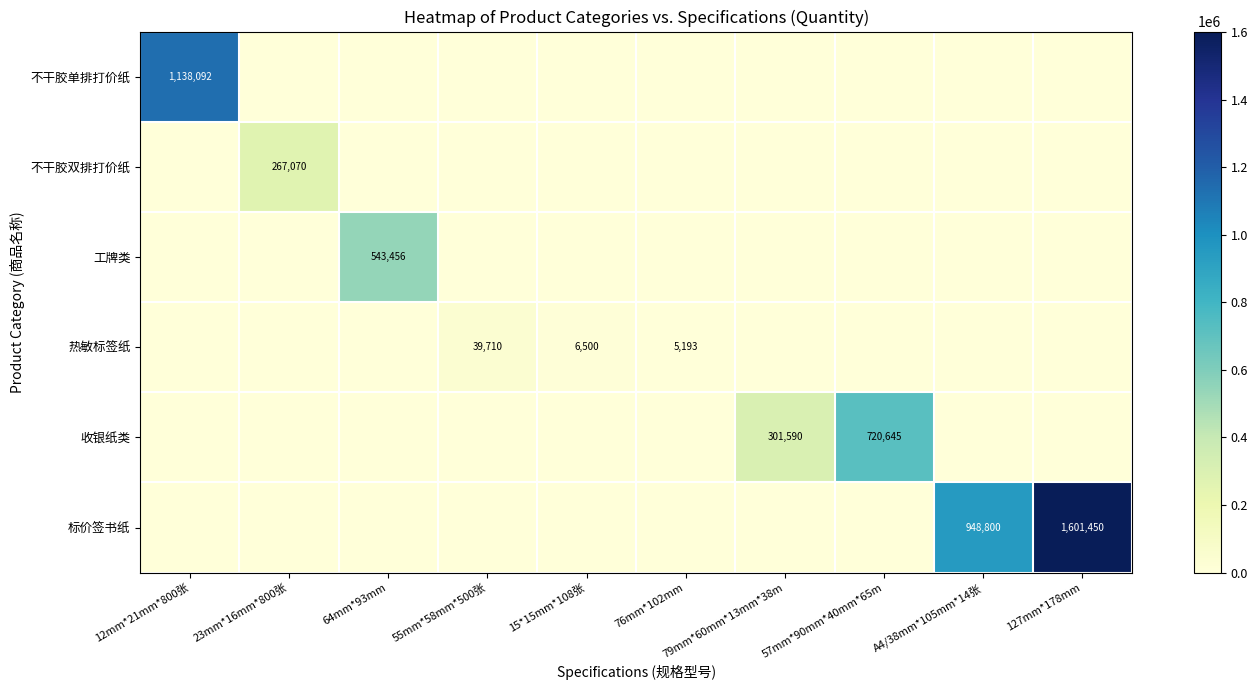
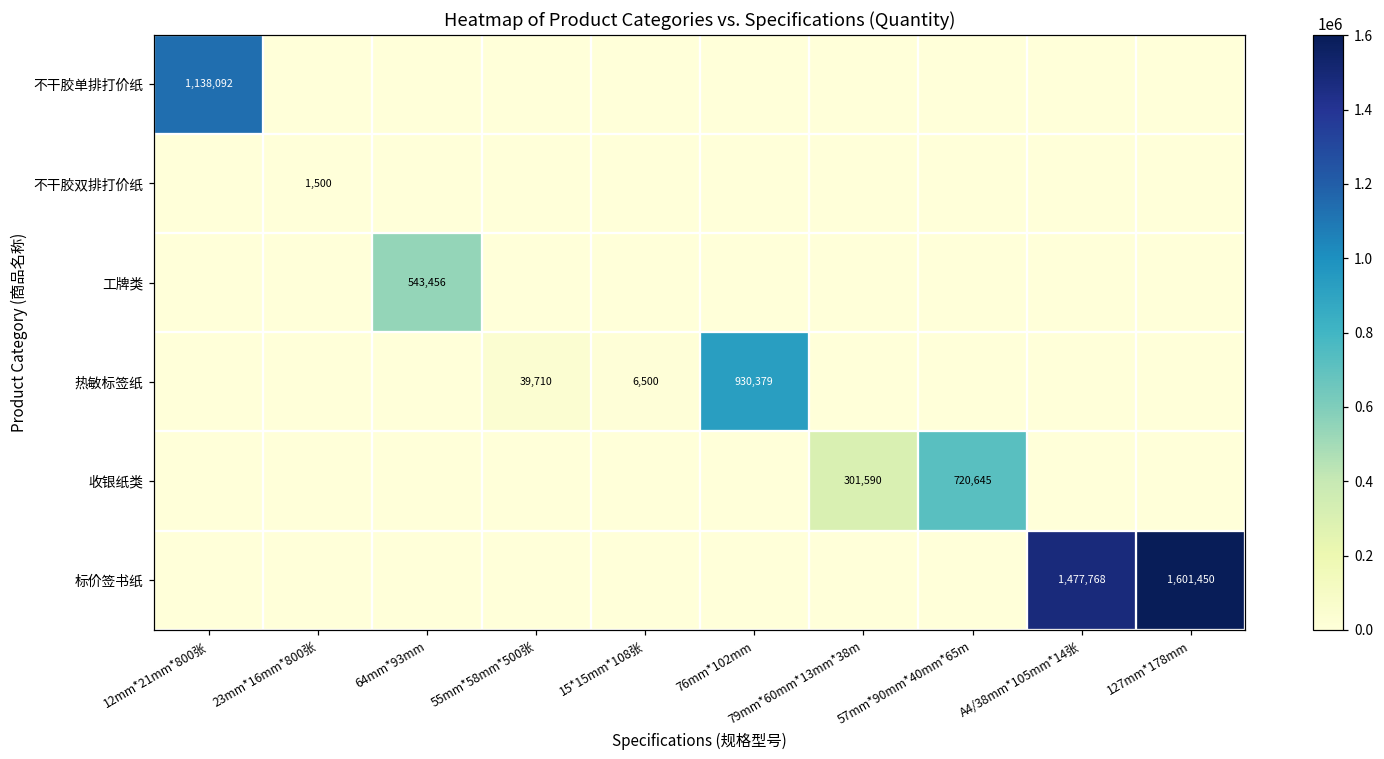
不干胶双排打价纸, 23mm*16mm*800张: 267,070 -> 1,500
热敏标签纸, 76mm*102mm: 5,193 -> 930,379
标价签书纸, A4/38mm*105mm*14张: 948,800 -> 1,477,768
